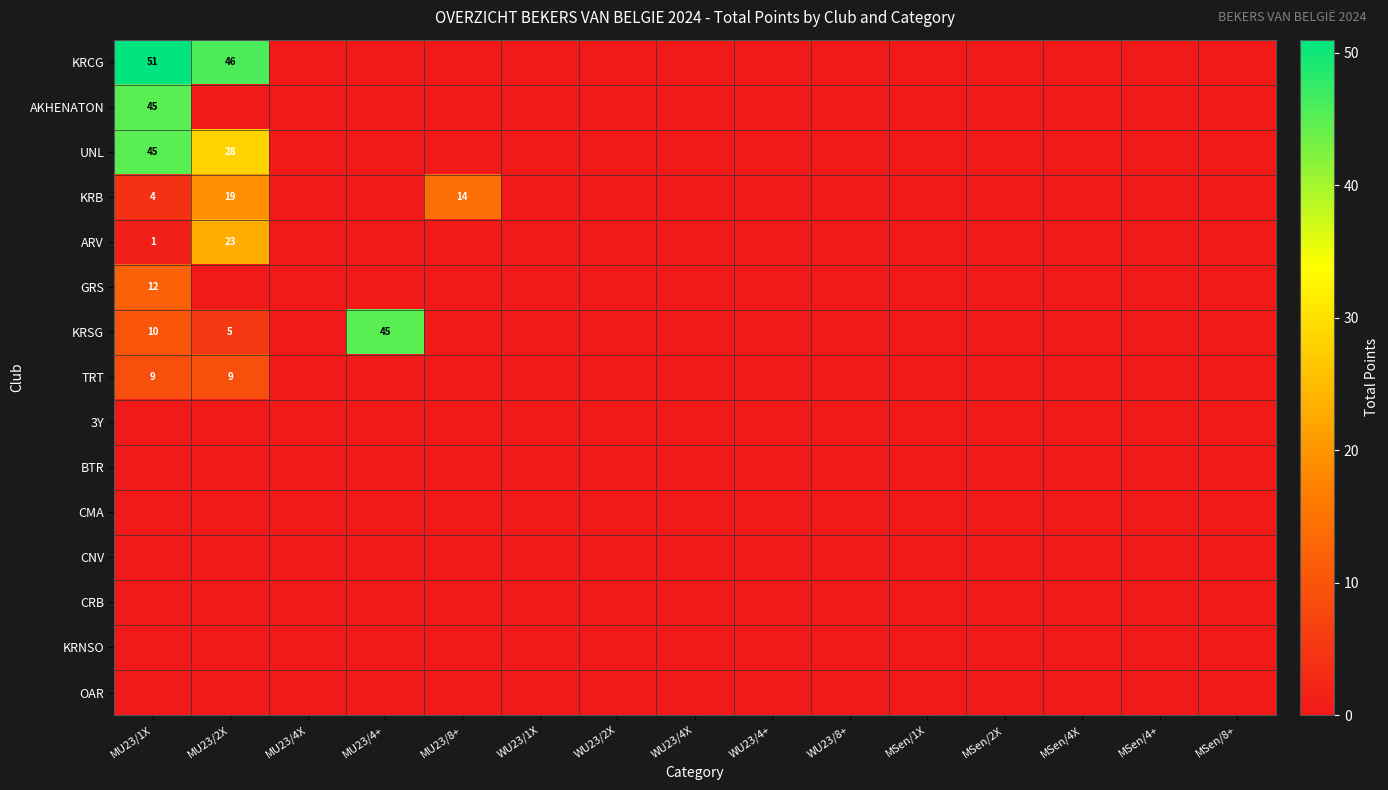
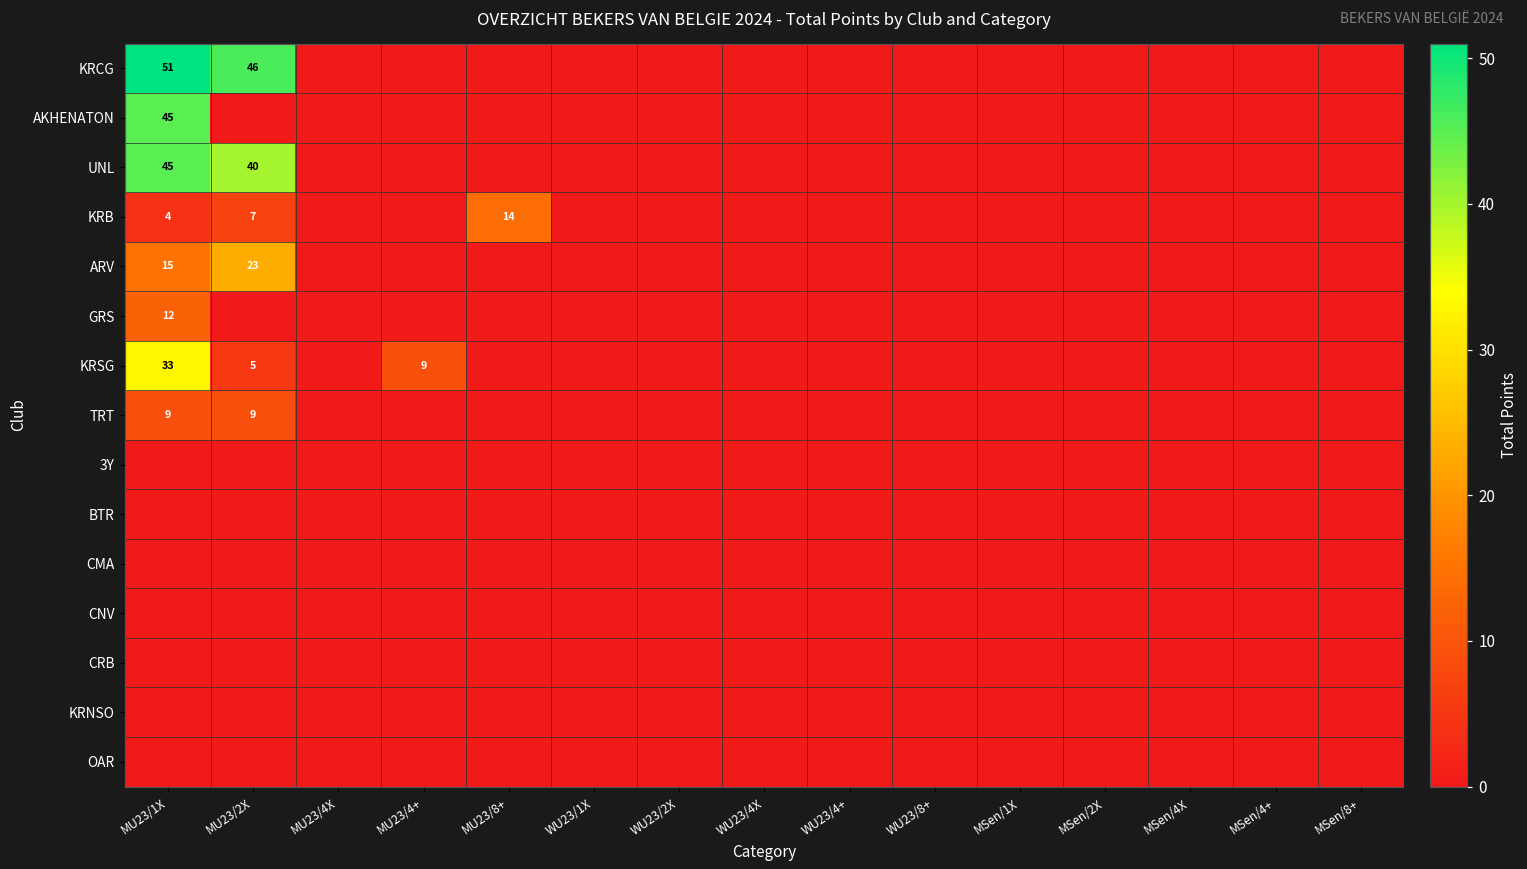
UNL, MU23/2X: 28 -> 40
KRB, MU23/2X: 19 -> 7
ARV, MU23/1X: 1 -> 15
KRSG, MU23/1X: 10 -> 33
KRSG, MU23/4+: 45 -> 9
